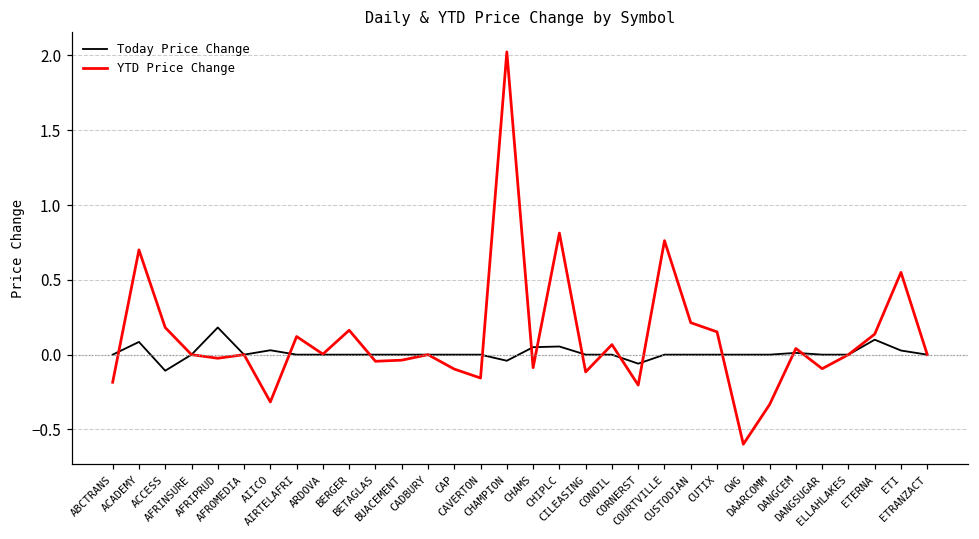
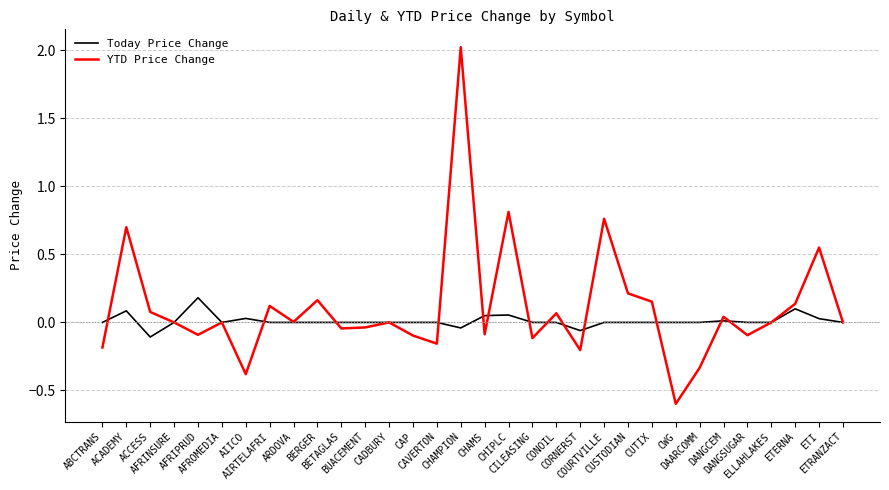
YTD Price Change, ACCESS: 0.18 -> 0.08
YTD Price Change, AFRIPRUD: -0.02 -> -0.09
YTD Price Change, AIICO: -0.32 -> -0.38
